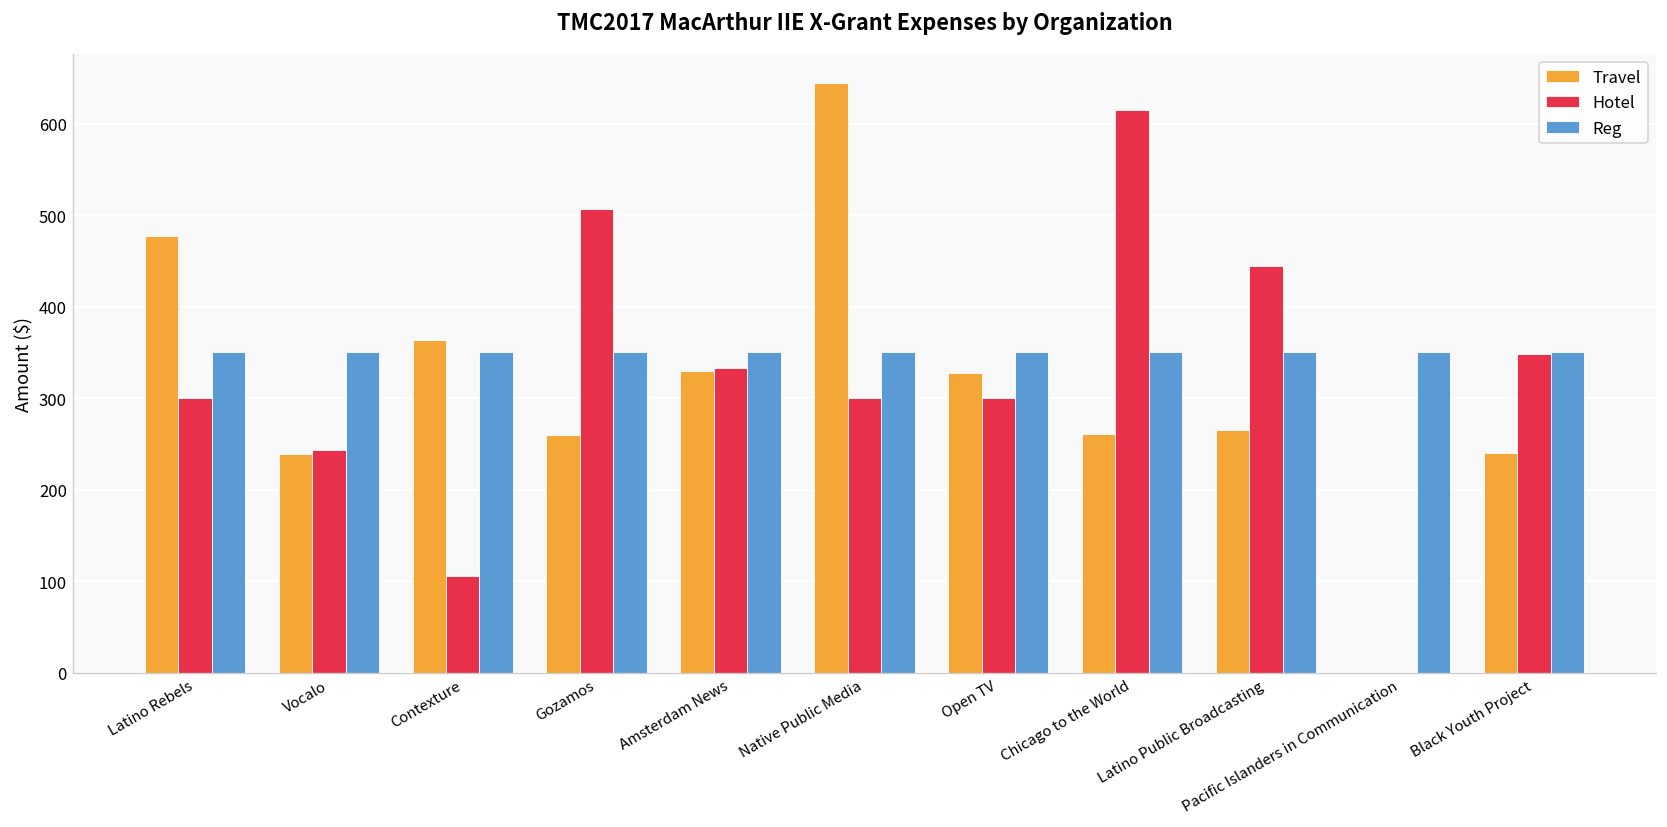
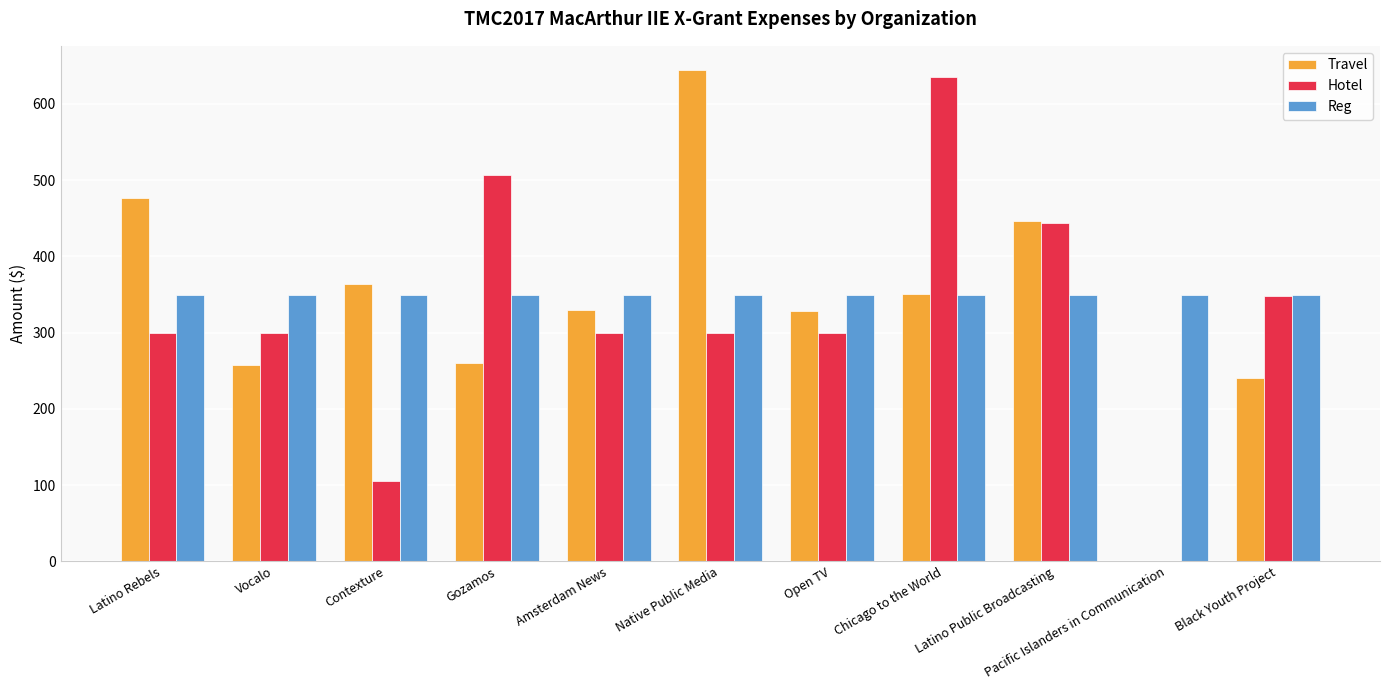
Travel, Vocalo: 240 -> 260
Hotel, Vocalo: 240 -> 300
Hotel, Amsterdam News: 330 -> 300
Travel, Chicago to the World: 260 -> 350
Hotel, Chicago to the World: 620 -> 640
Travel, Latino Public Broadcasting: 270 -> 450
